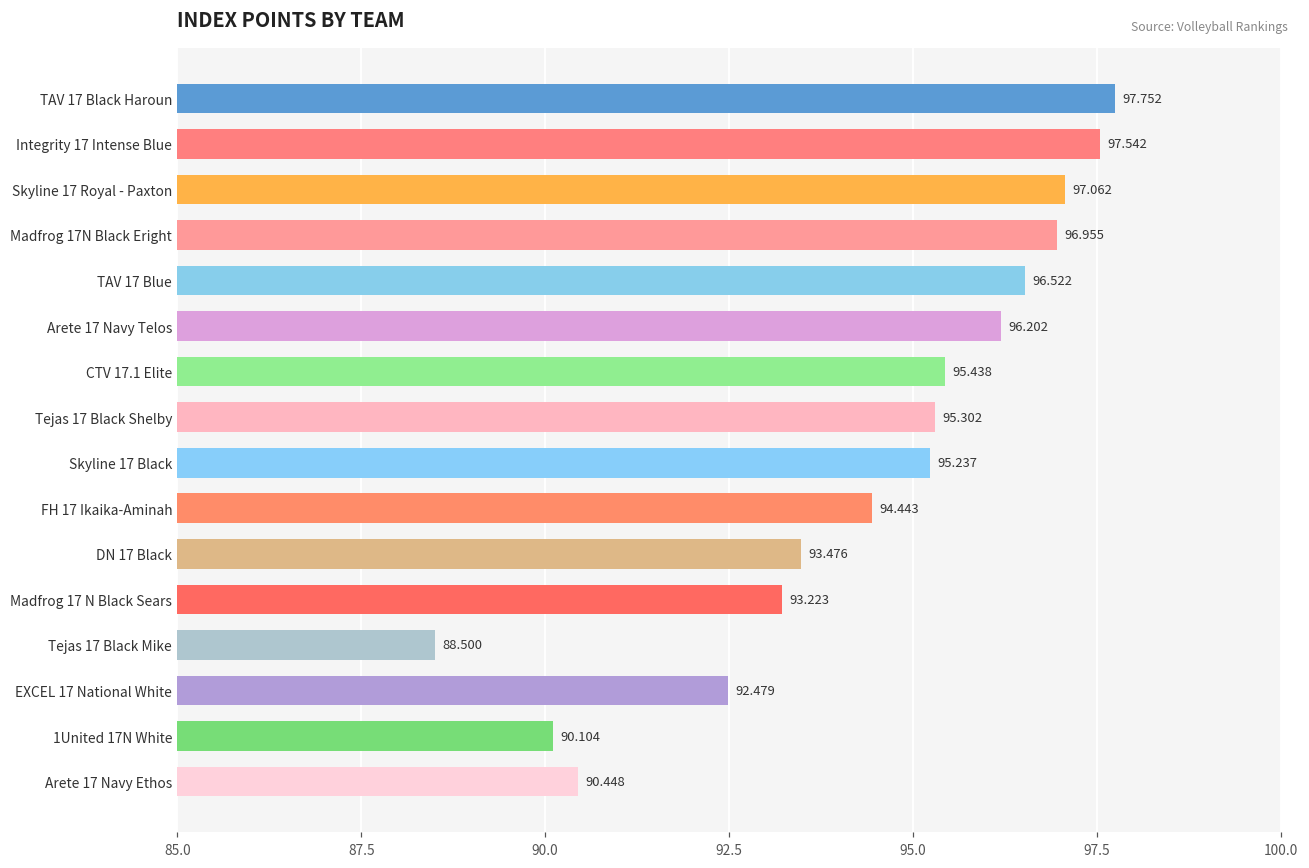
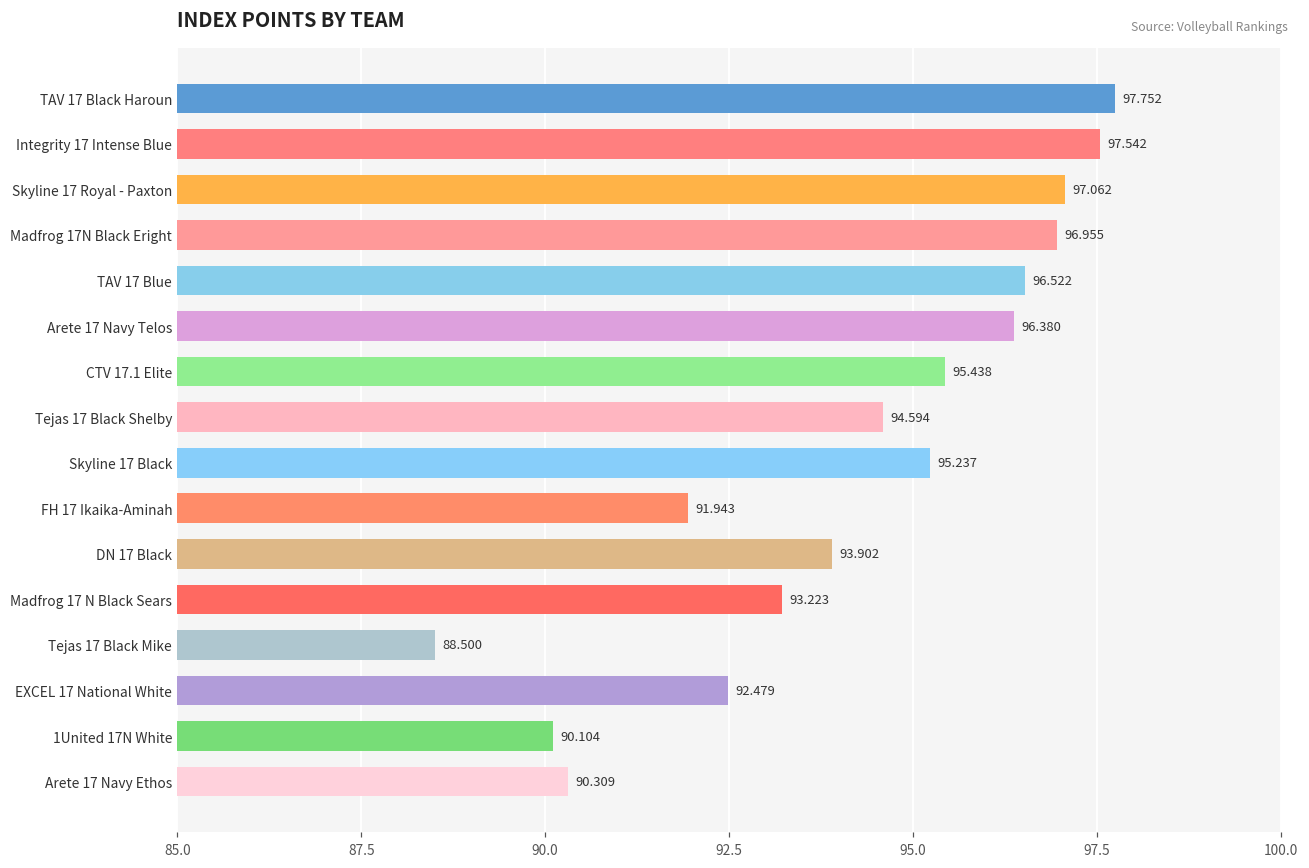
Arete 17 Navy Telos: 96.202 -> 96.380
Tejas 17 Black Shelby: 95.302 -> 94.594
FH 17 Ikaika-Aminah: 94.443 -> 91.943
DN 17 Black: 93.476 -> 93.902
Arete 17 Navy Ethos: 90.448 -> 90.309
